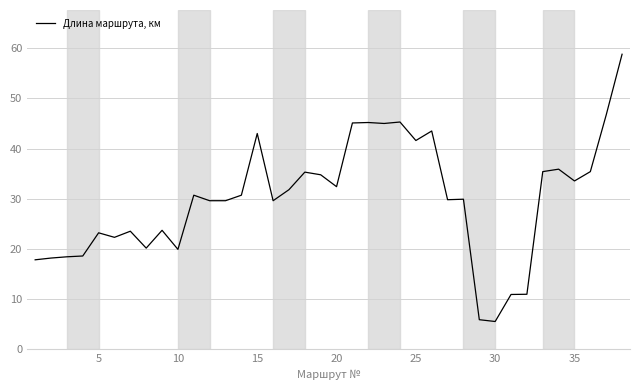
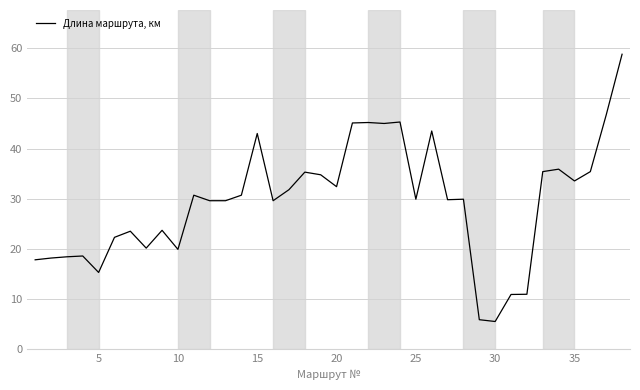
5: 23 -> 15
25: 42 -> 30
